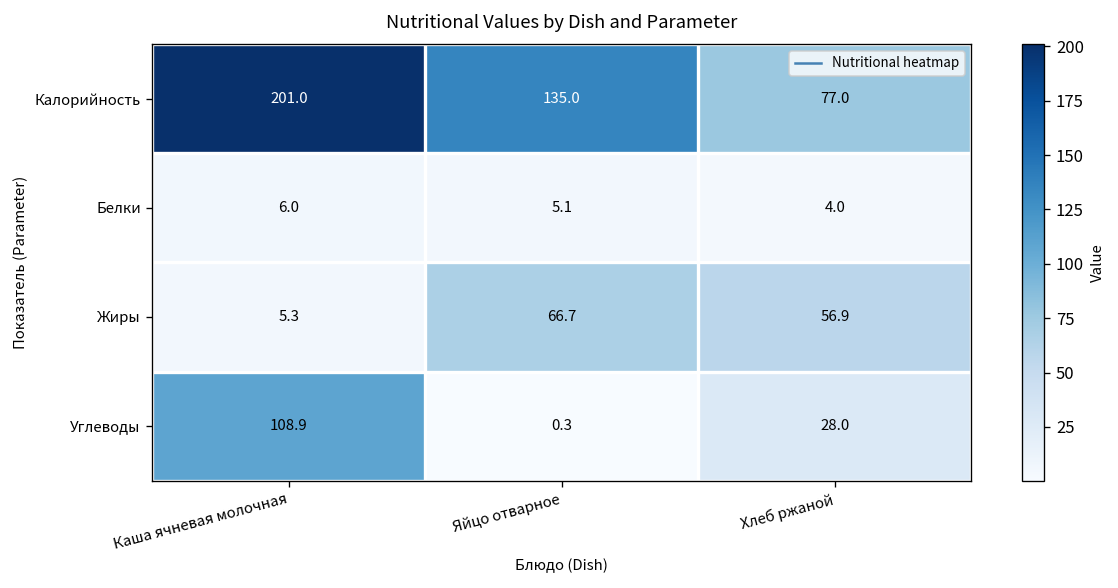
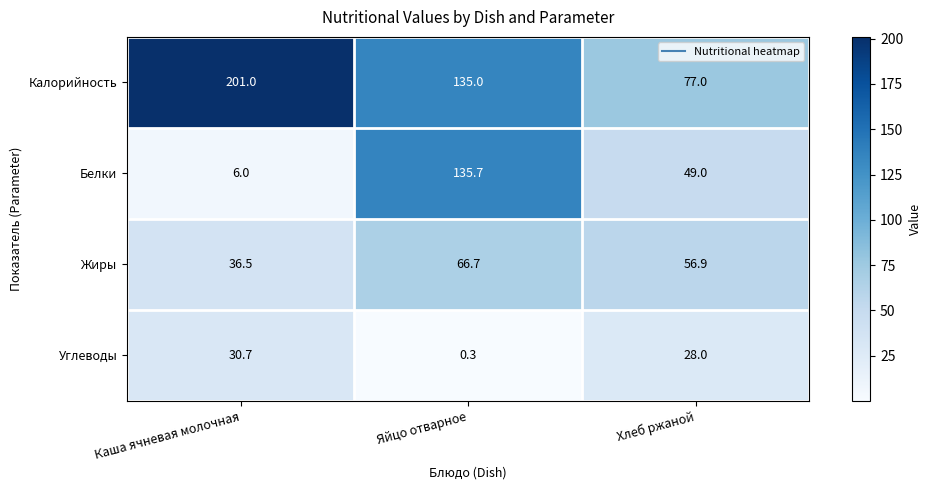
Белки, Яйцо отварное: 5.1 -> 135.7
Белки, Хлеб ржаной: 4.0 -> 49.0
Жиры, Каша ячневая молочная: 5.3 -> 36.5
Углеводы, Каша ячневая молочная: 108.9 -> 30.7
